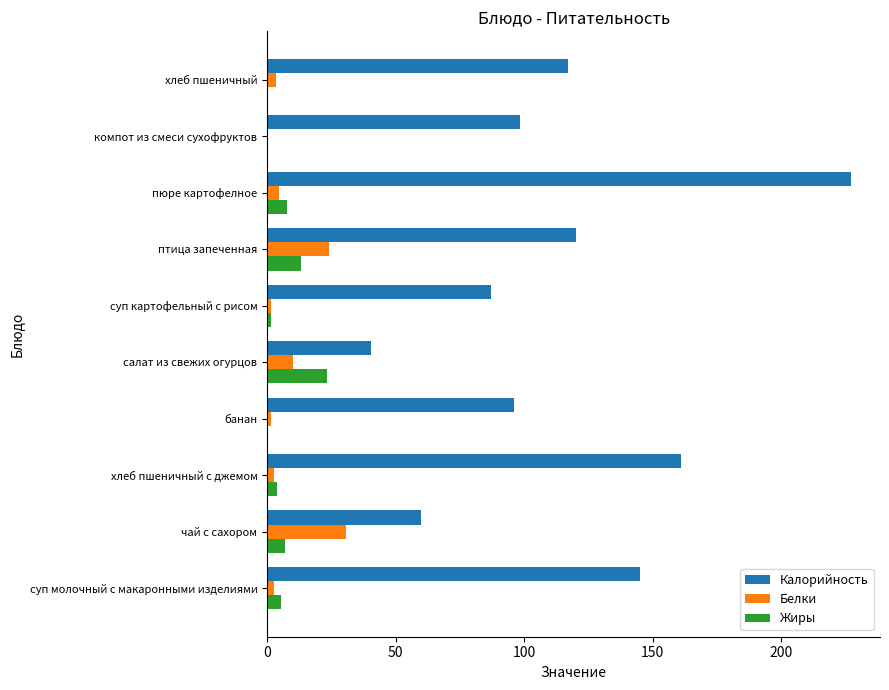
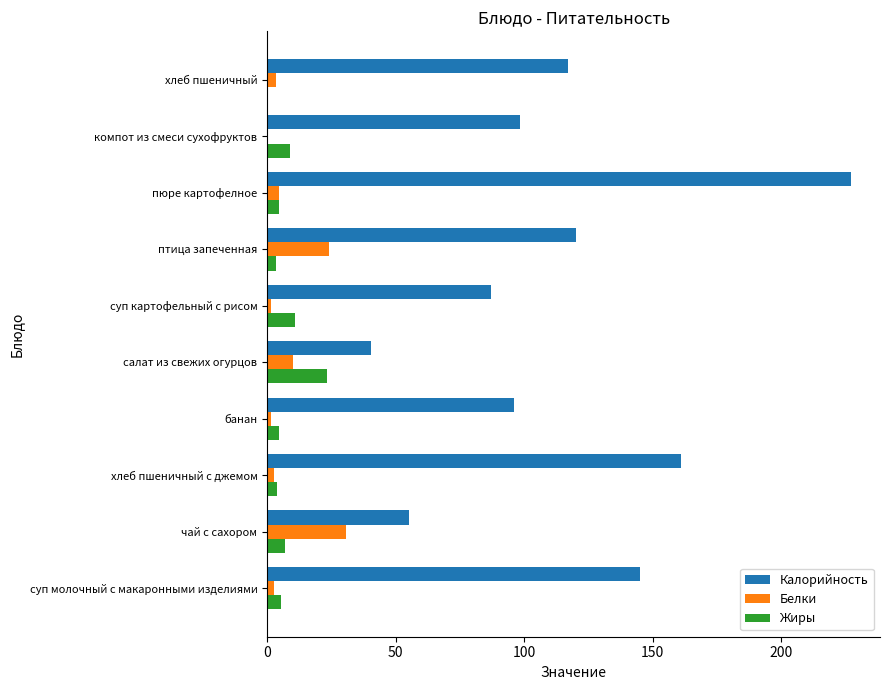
Жиры, компот из смеси сухофруктов: 0 -> 9
Жиры, пюре картофелное: 8 -> 5
Жиры, птица запеченная: 13 -> 3
Жиры, суп картофельный с рисом: 2 -> 11
Жиры, банан: 1 -> 5
Калорийность, чай с сахором: 60 -> 55
